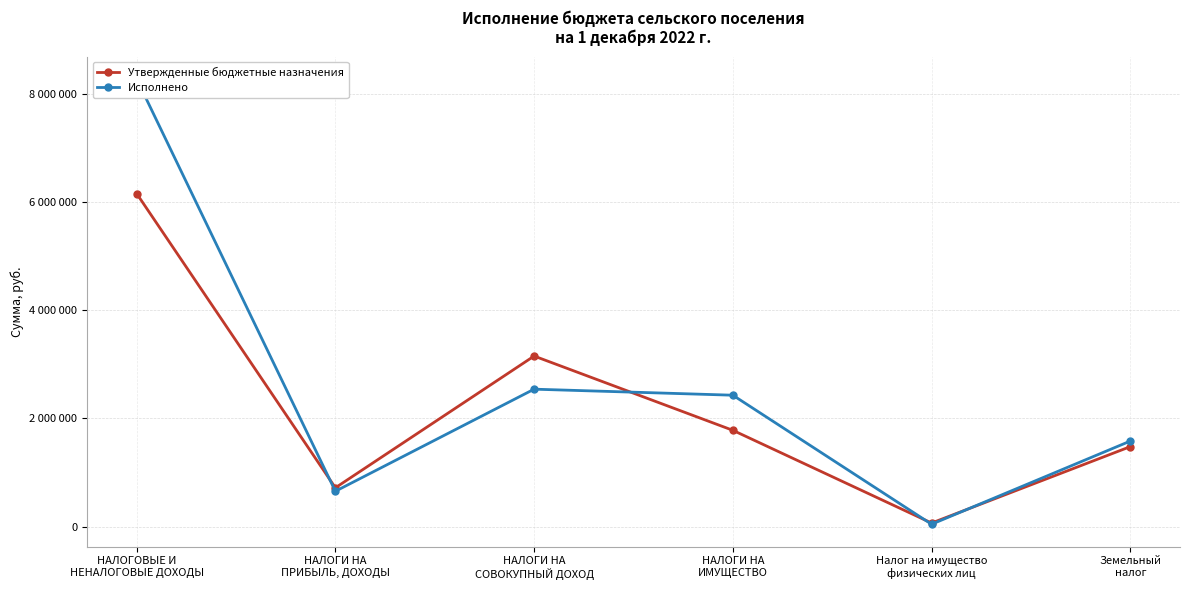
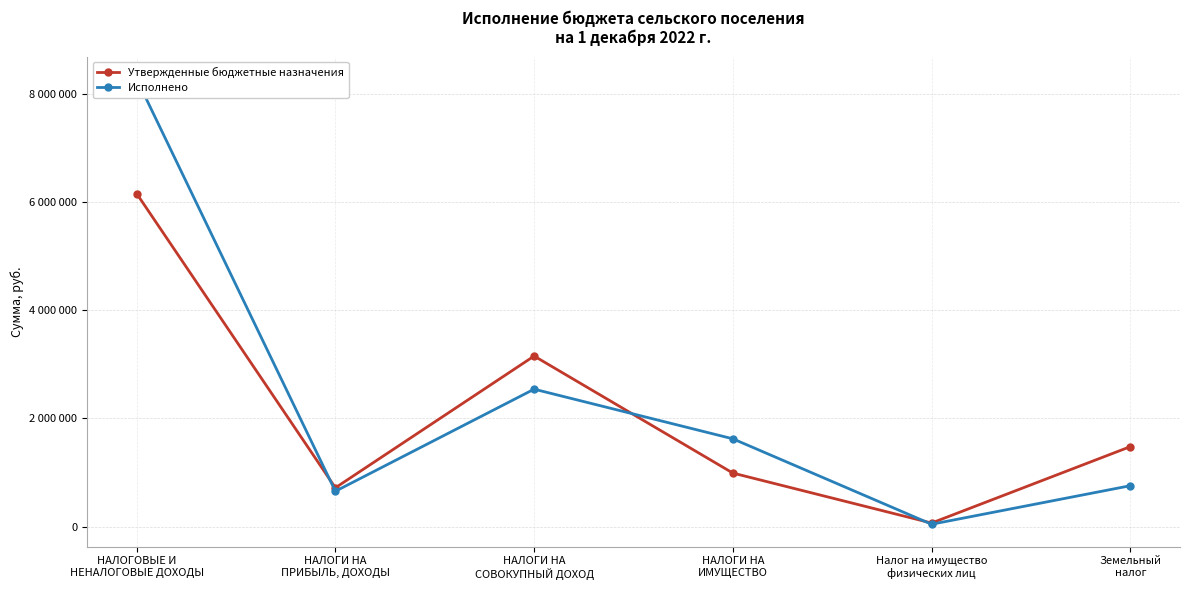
Утвержденные бюджетные назначения, НАЛОГИ НА ИМУЩЕСТВО: 1800000 -> 1000000
Исполнено, НАЛОГИ НА ИМУЩЕСТВО: 2400000 -> 1600000
Исполнено, Земельный налог: 1600000 -> 800000
